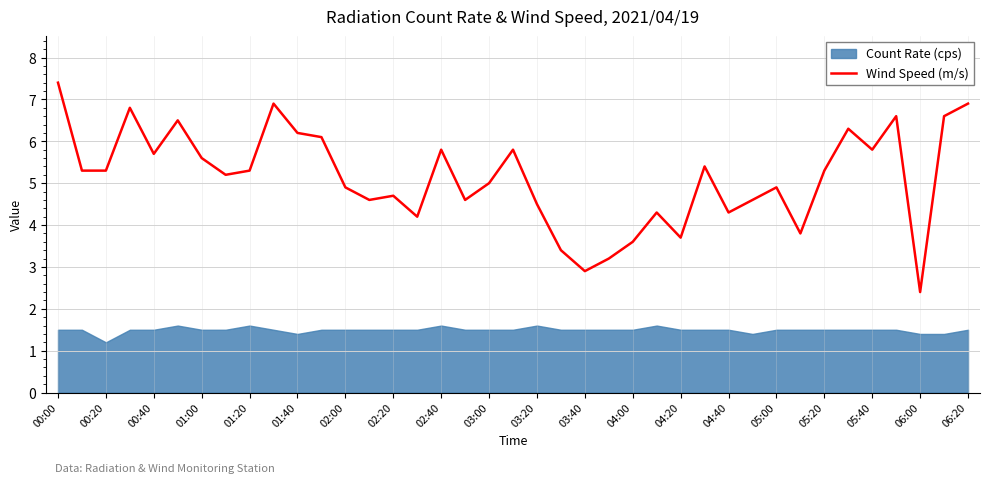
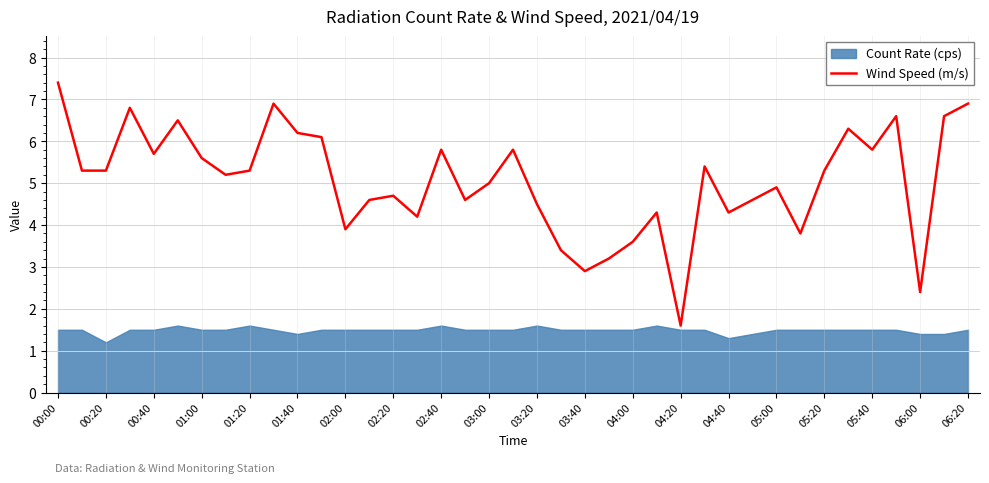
Wind Speed (m/s), 02:00: 4.9 -> 3.9
Wind Speed (m/s), 04:20: 3.7 -> 1.6
Count Rate (cps), 04:40: 1.5 -> 1.3
